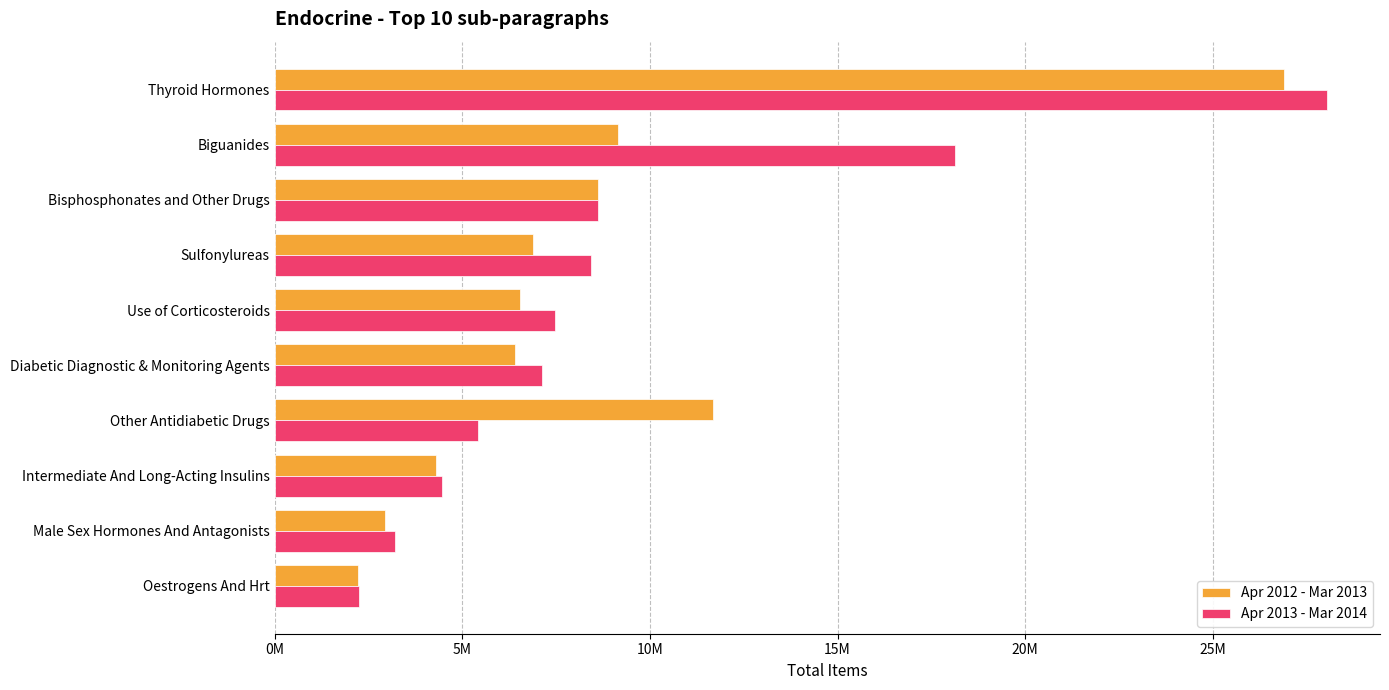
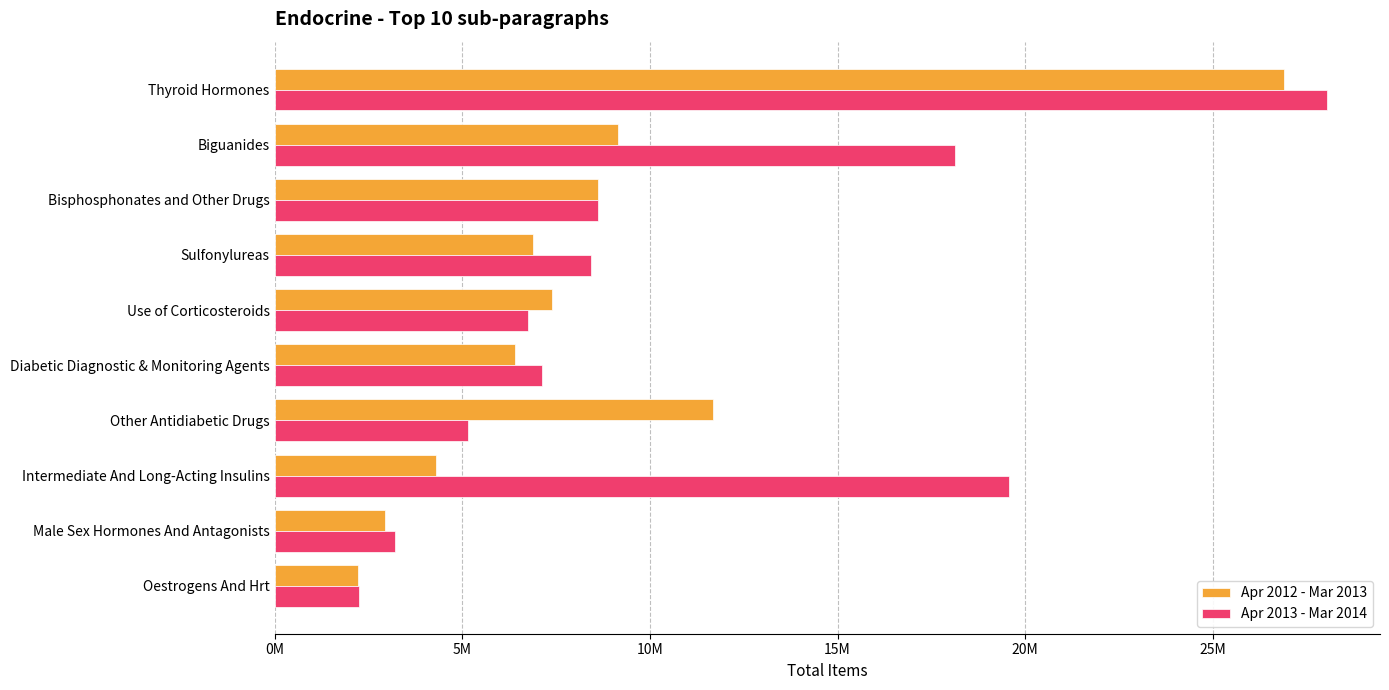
Apr 2012 - Mar 2013, Use of Corticosteroids: 6500000 -> 7400000
Apr 2013 - Mar 2014, Use of Corticosteroids: 7500000 -> 6700000
Apr 2013 - Mar 2014, Other Antidiabetic Drugs: 5400000 -> 5200000
Apr 2013 - Mar 2014, Intermediate And Long-Acting Insulins: 4500000 -> 19600000
